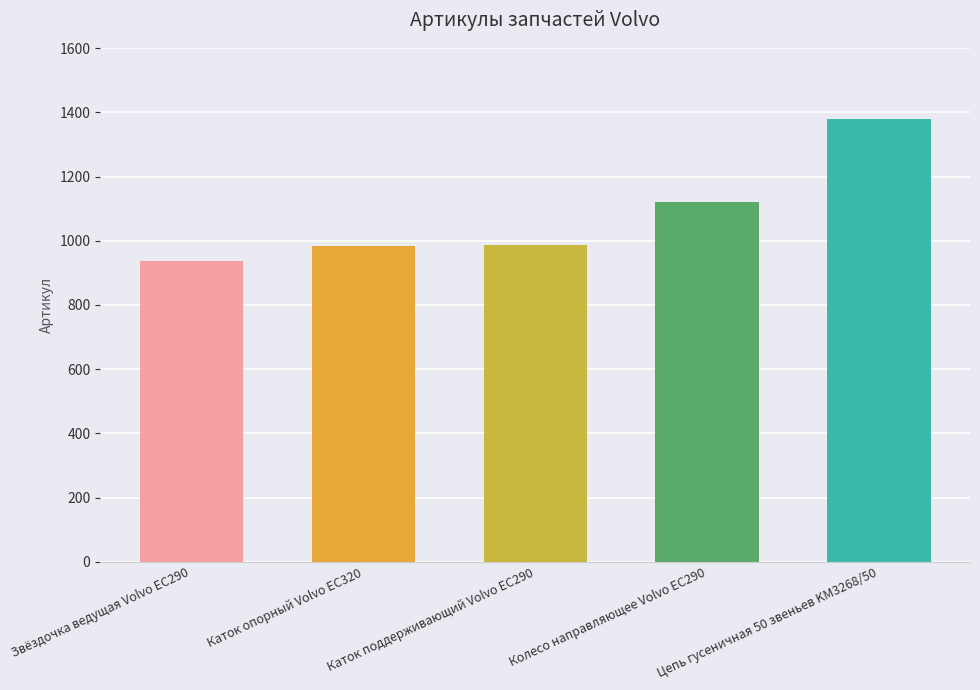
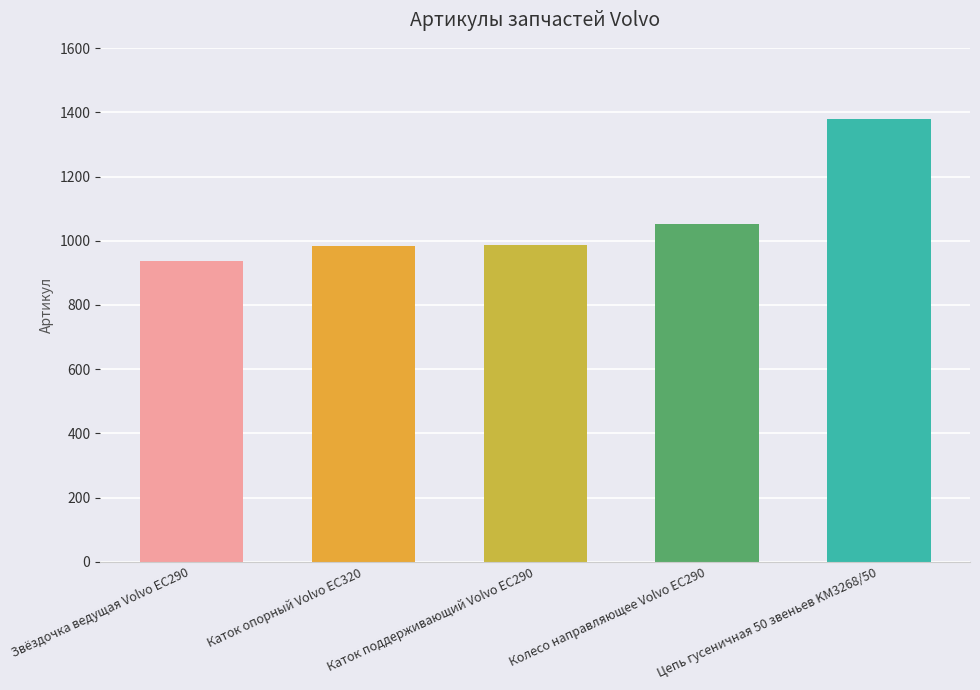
Колесо направляющее Volvo EC290: 1120 -> 1050
